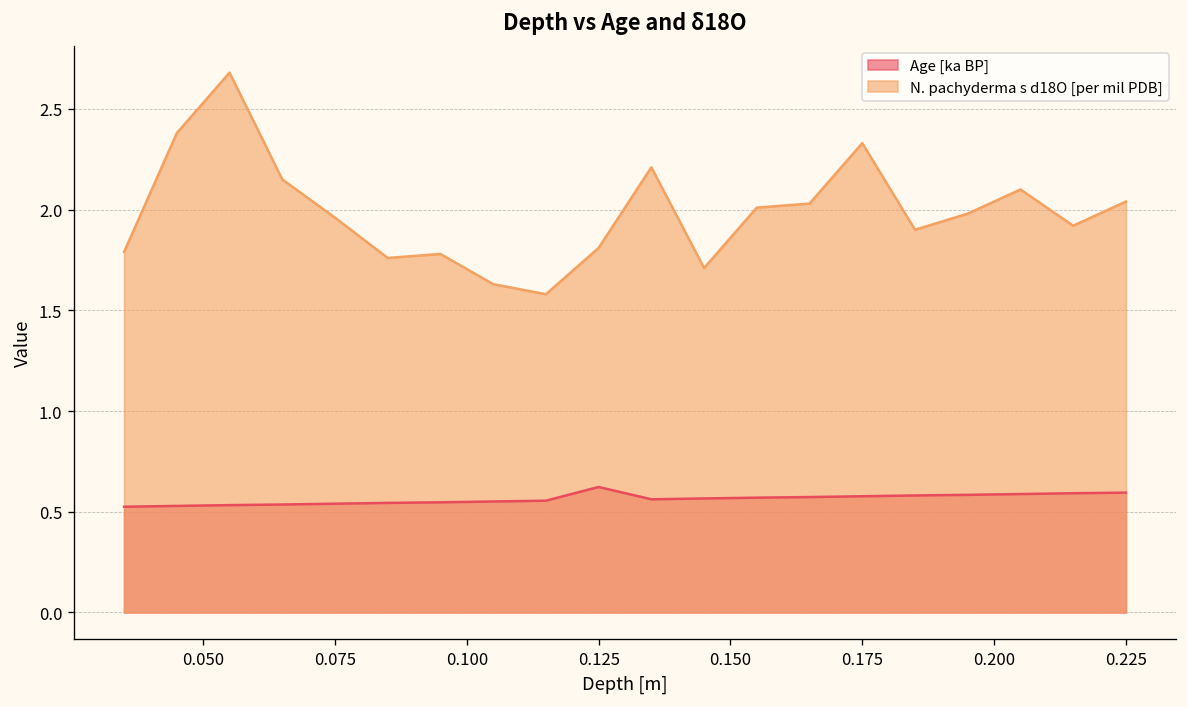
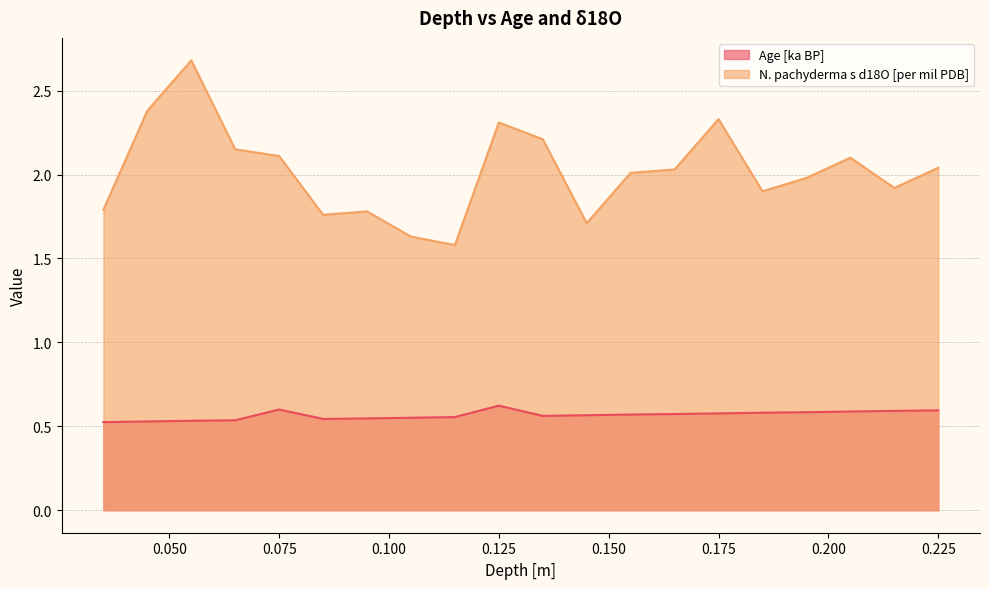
Age [ka BP], 0.075: 0.54 -> 0.60
N. pachyderma s d18O [per mil PDB], 0.075: 1.96 -> 2.11
N. pachyderma s d18O [per mil PDB], 0.125: 1.81 -> 2.31
